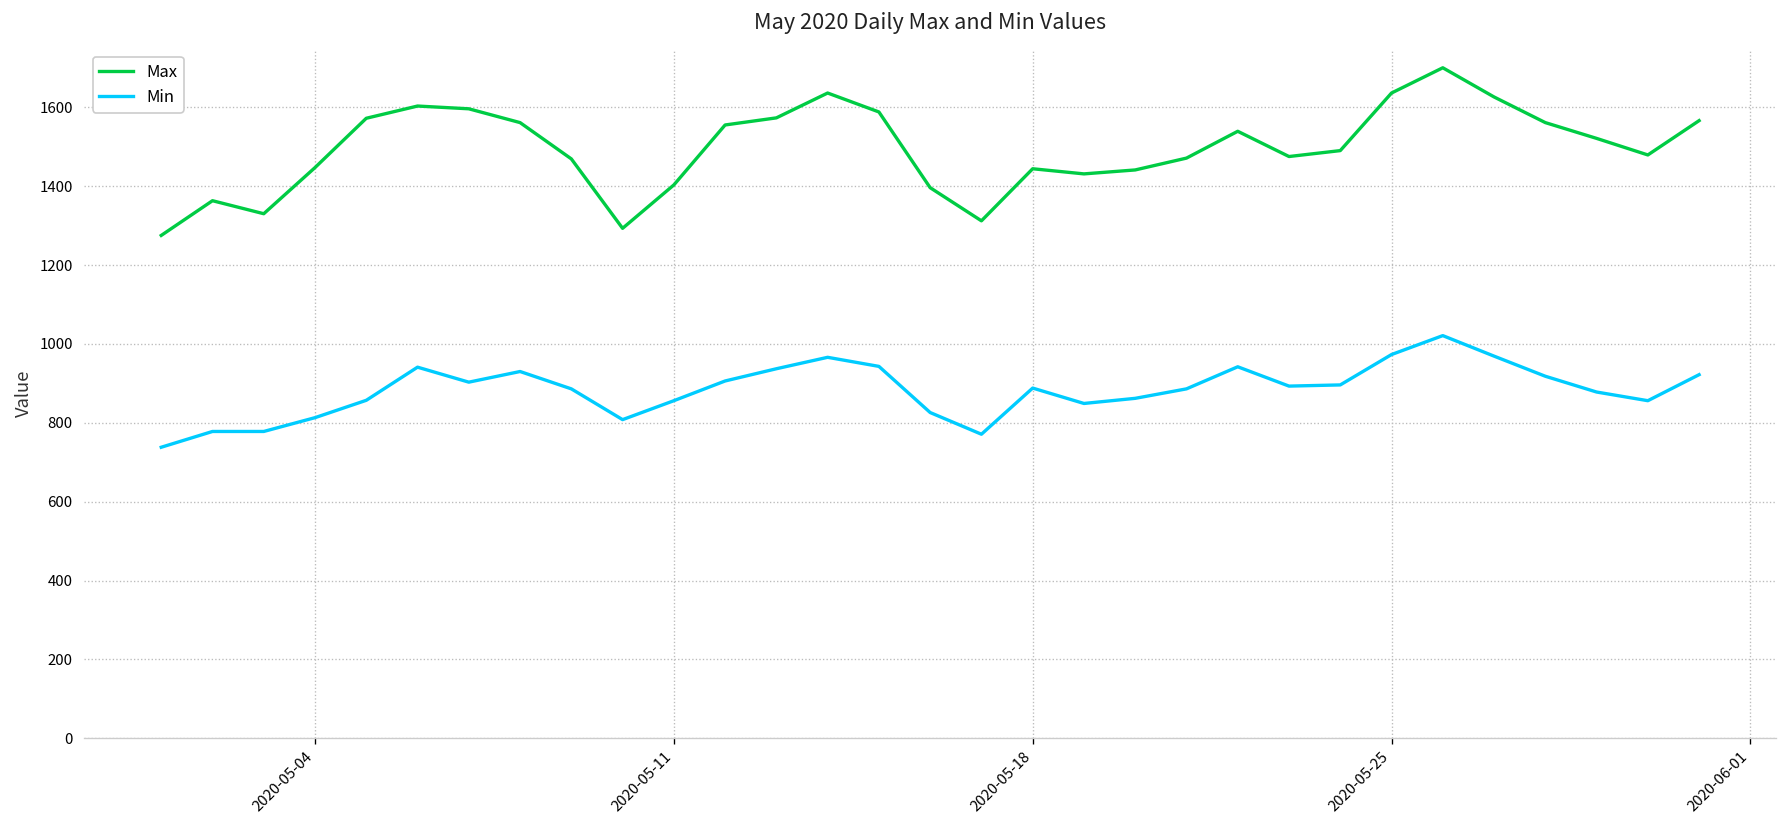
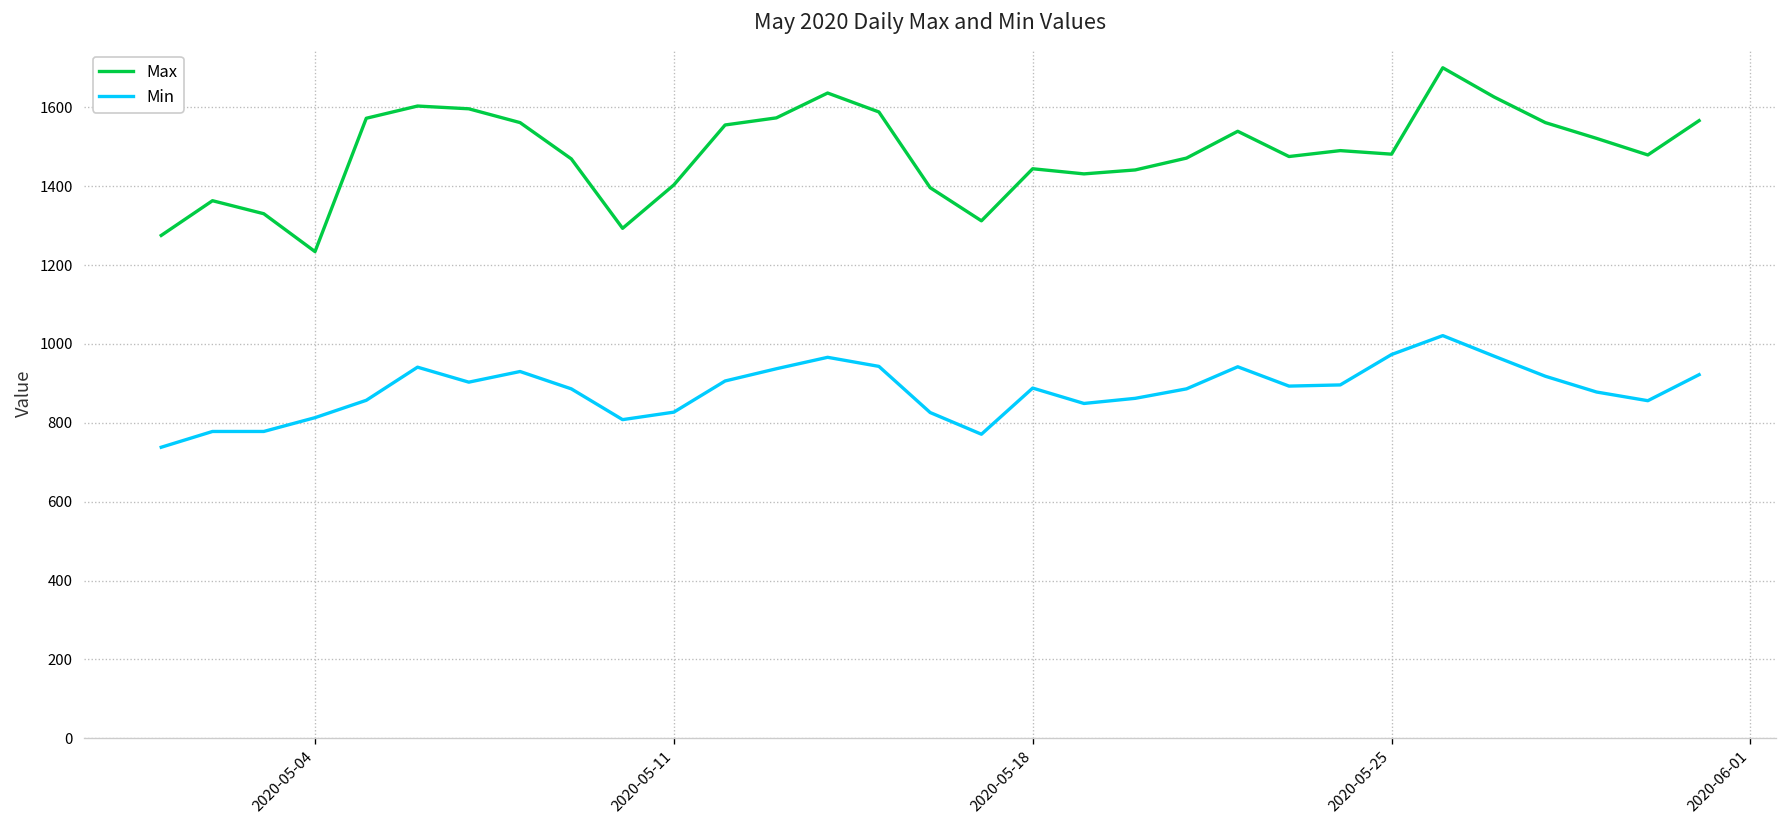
Max, 2020-05-04: 1450 -> 1230
Min, 2020-05-11: 860 -> 830
Max, 2020-05-25: 1640 -> 1480
